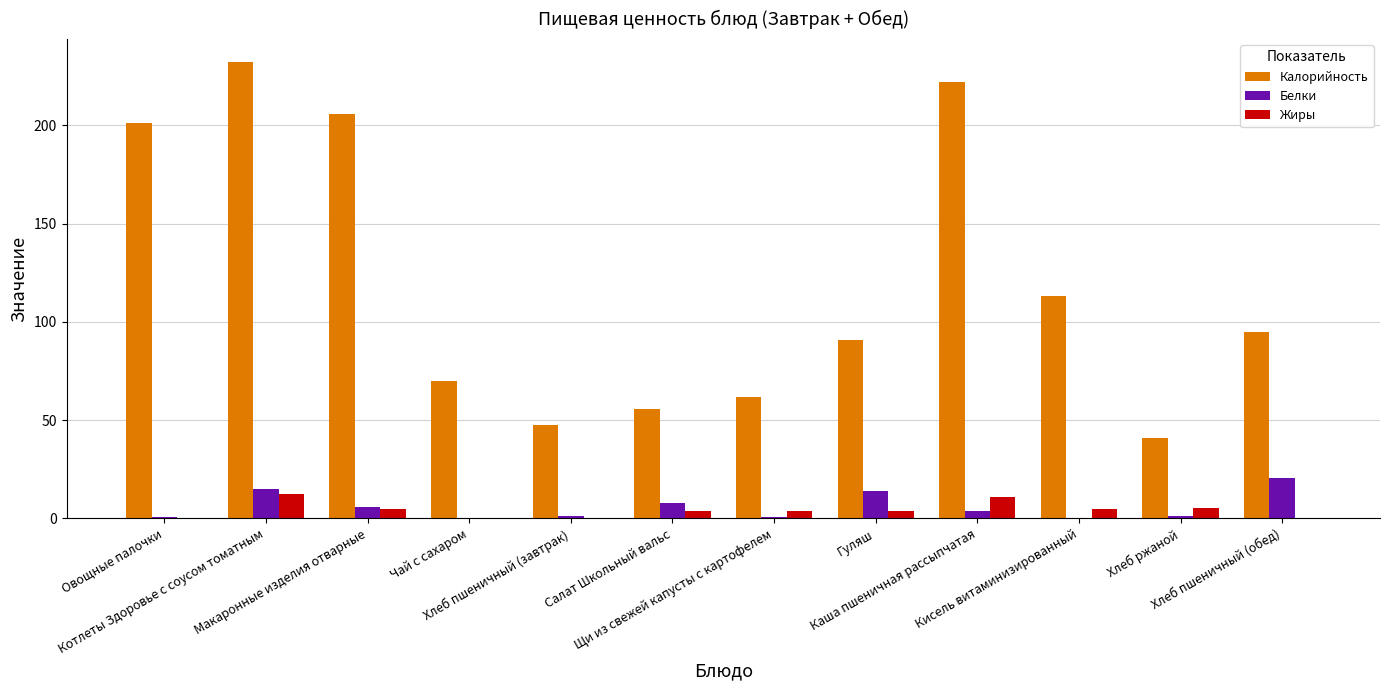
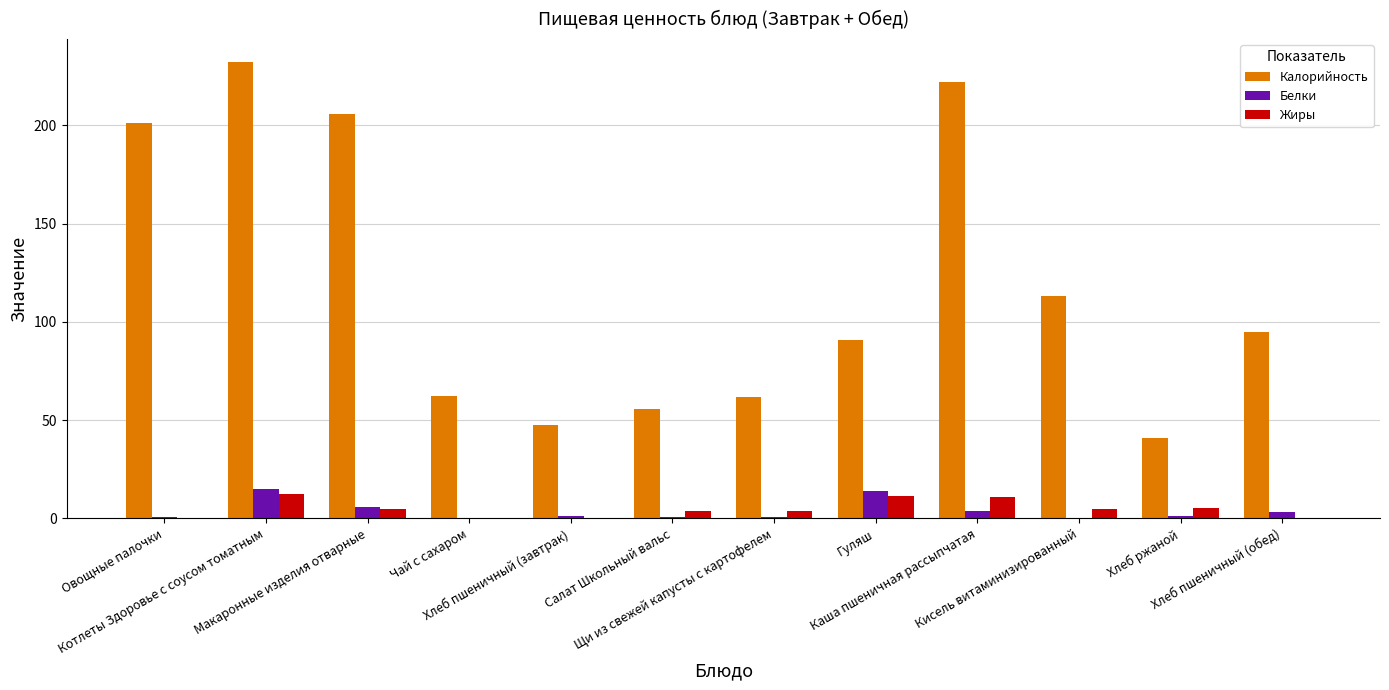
Калорийность, Чай с сахаром: 70 -> 62
Белки, Салат Школьный вальс: 8 -> 1
Жиры, Гуляш: 4 -> 11
Белки, Хлеб пшеничный (обед): 21 -> 3
